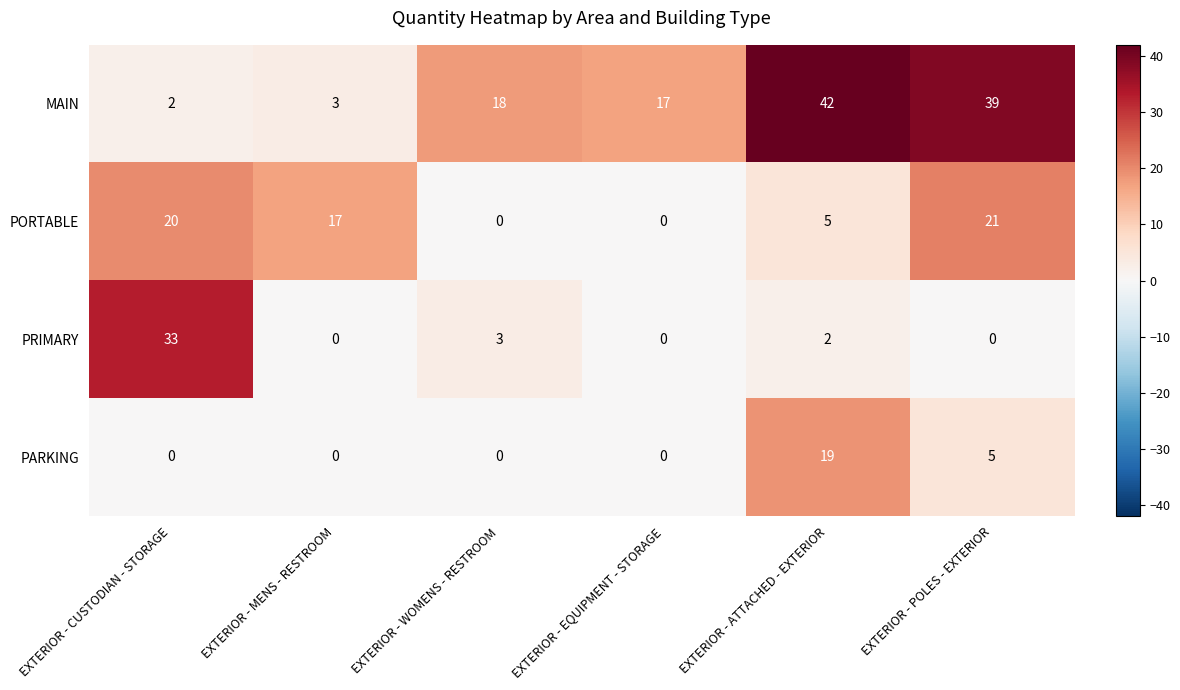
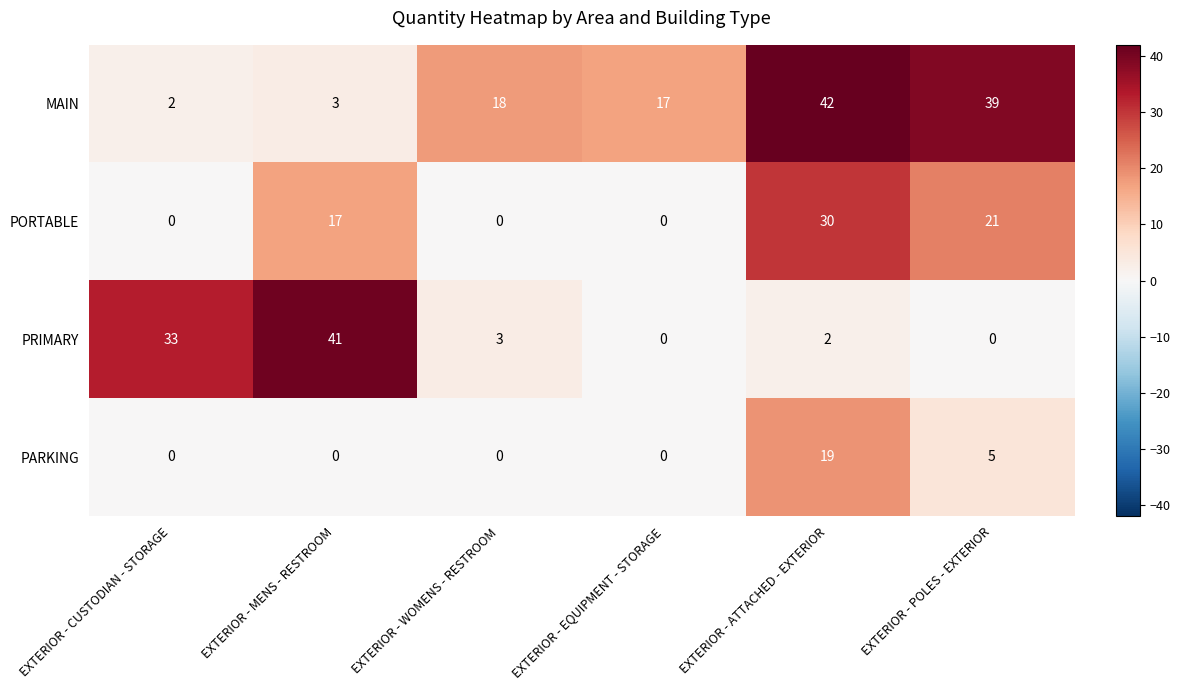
PORTABLE, EXTERIOR - CUSTODIAN - STORAGE: 20 -> 0
PORTABLE, EXTERIOR - ATTACHED - EXTERIOR: 5 -> 30
PRIMARY, EXTERIOR - MENS - RESTROOM: 0 -> 41
